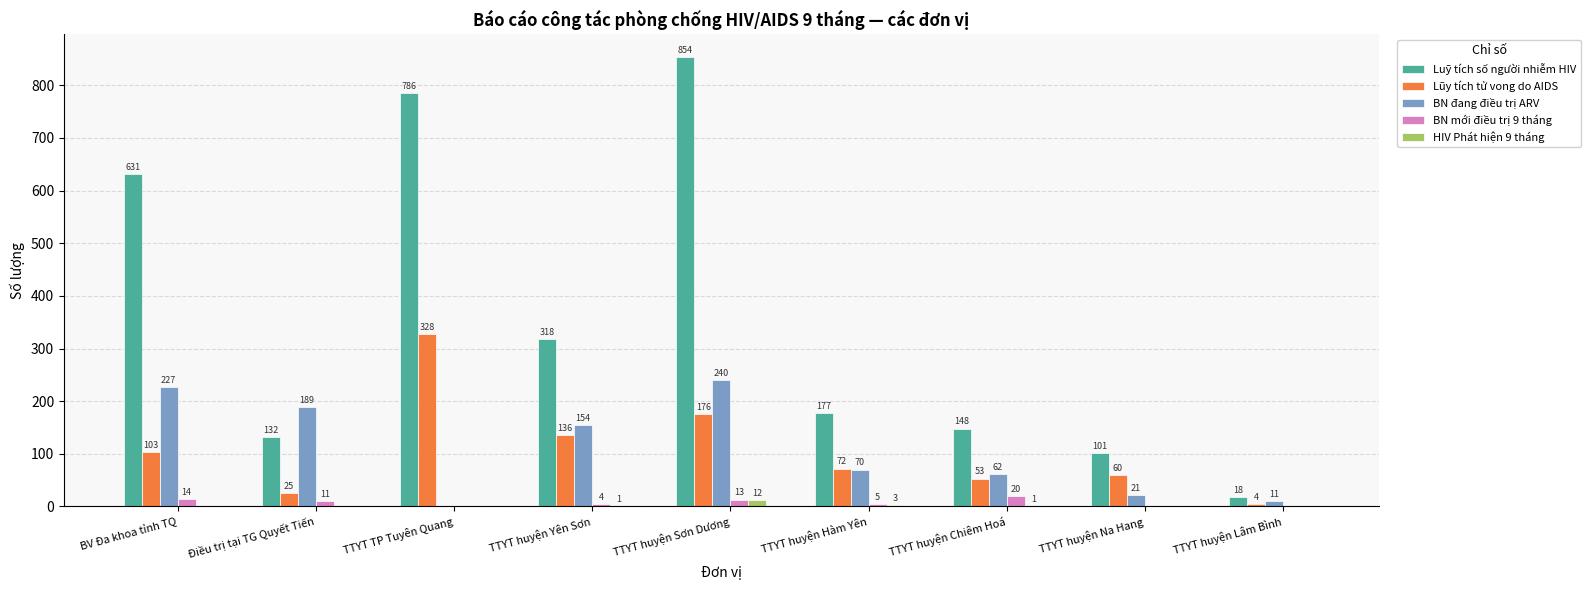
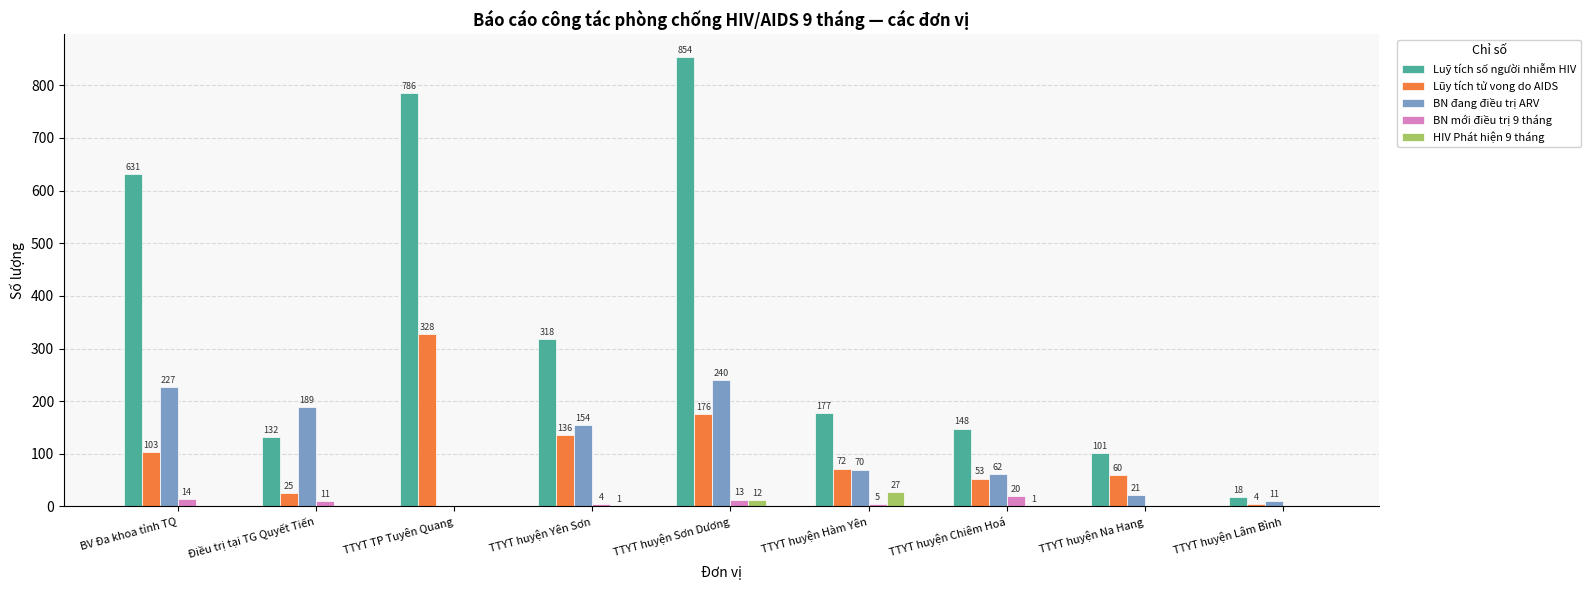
HIV Phát hiện 9 tháng, TTYT huyện Hàm Yên: 3 -> 27
